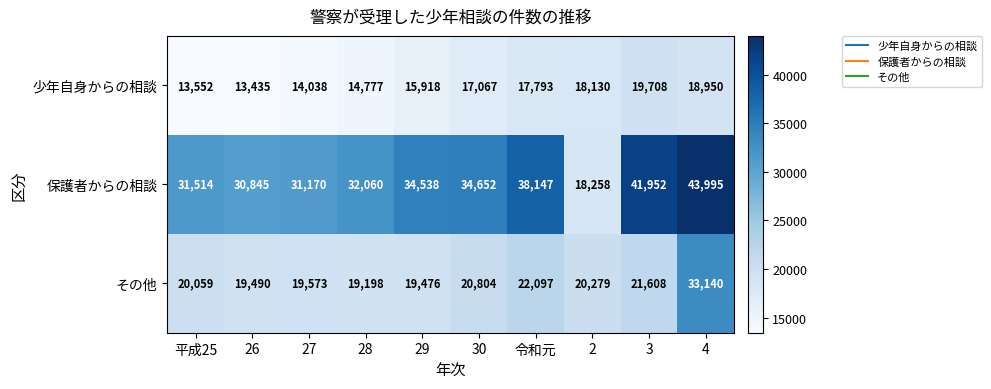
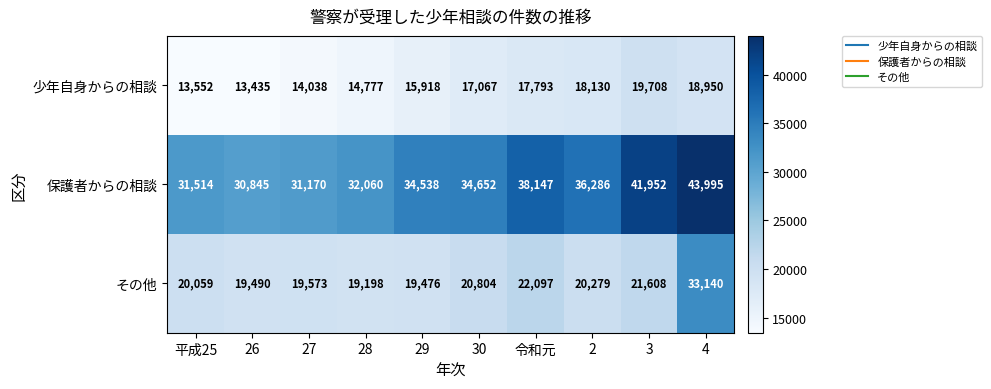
保護者からの相談, 2: 18,258 -> 36,286
